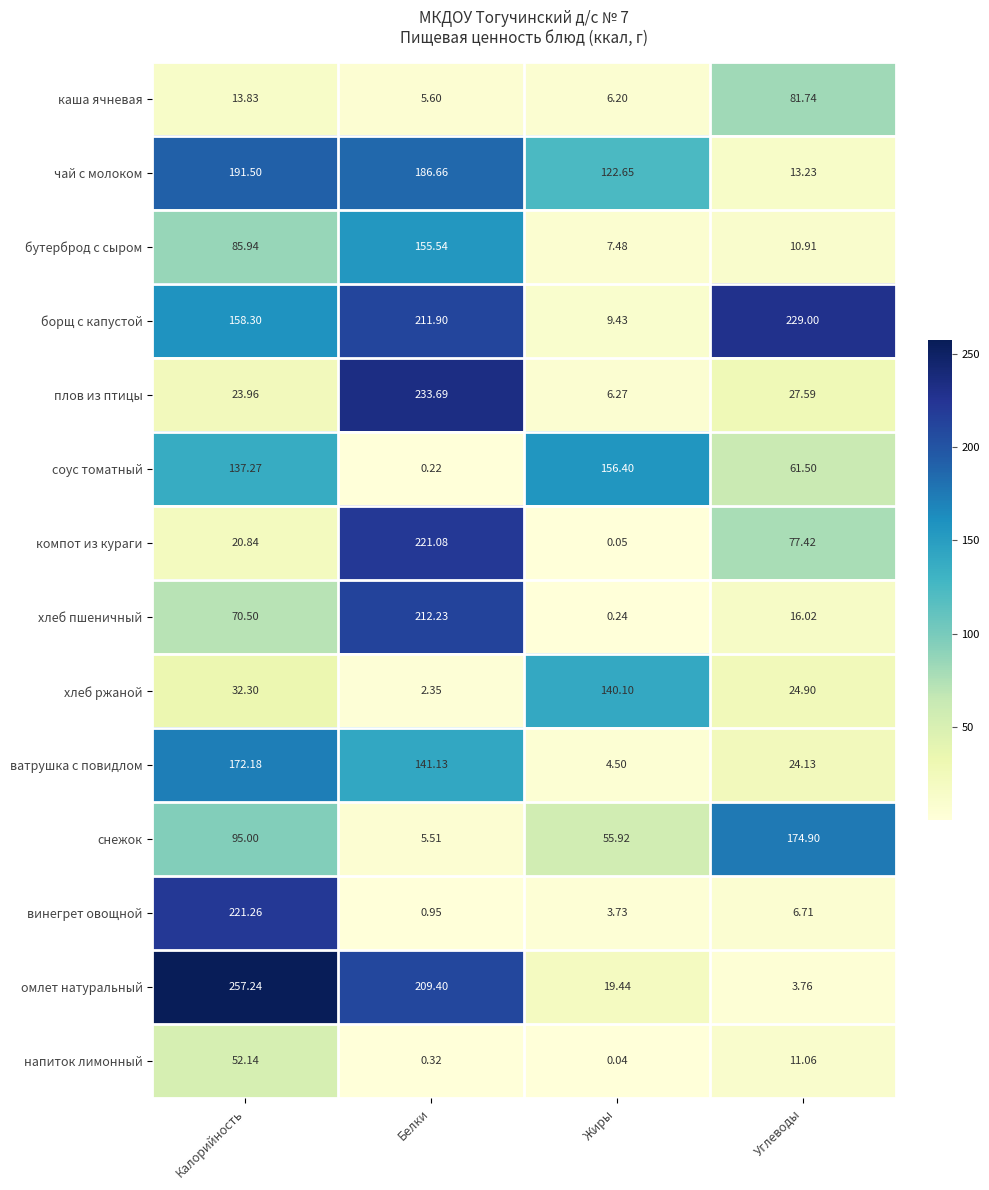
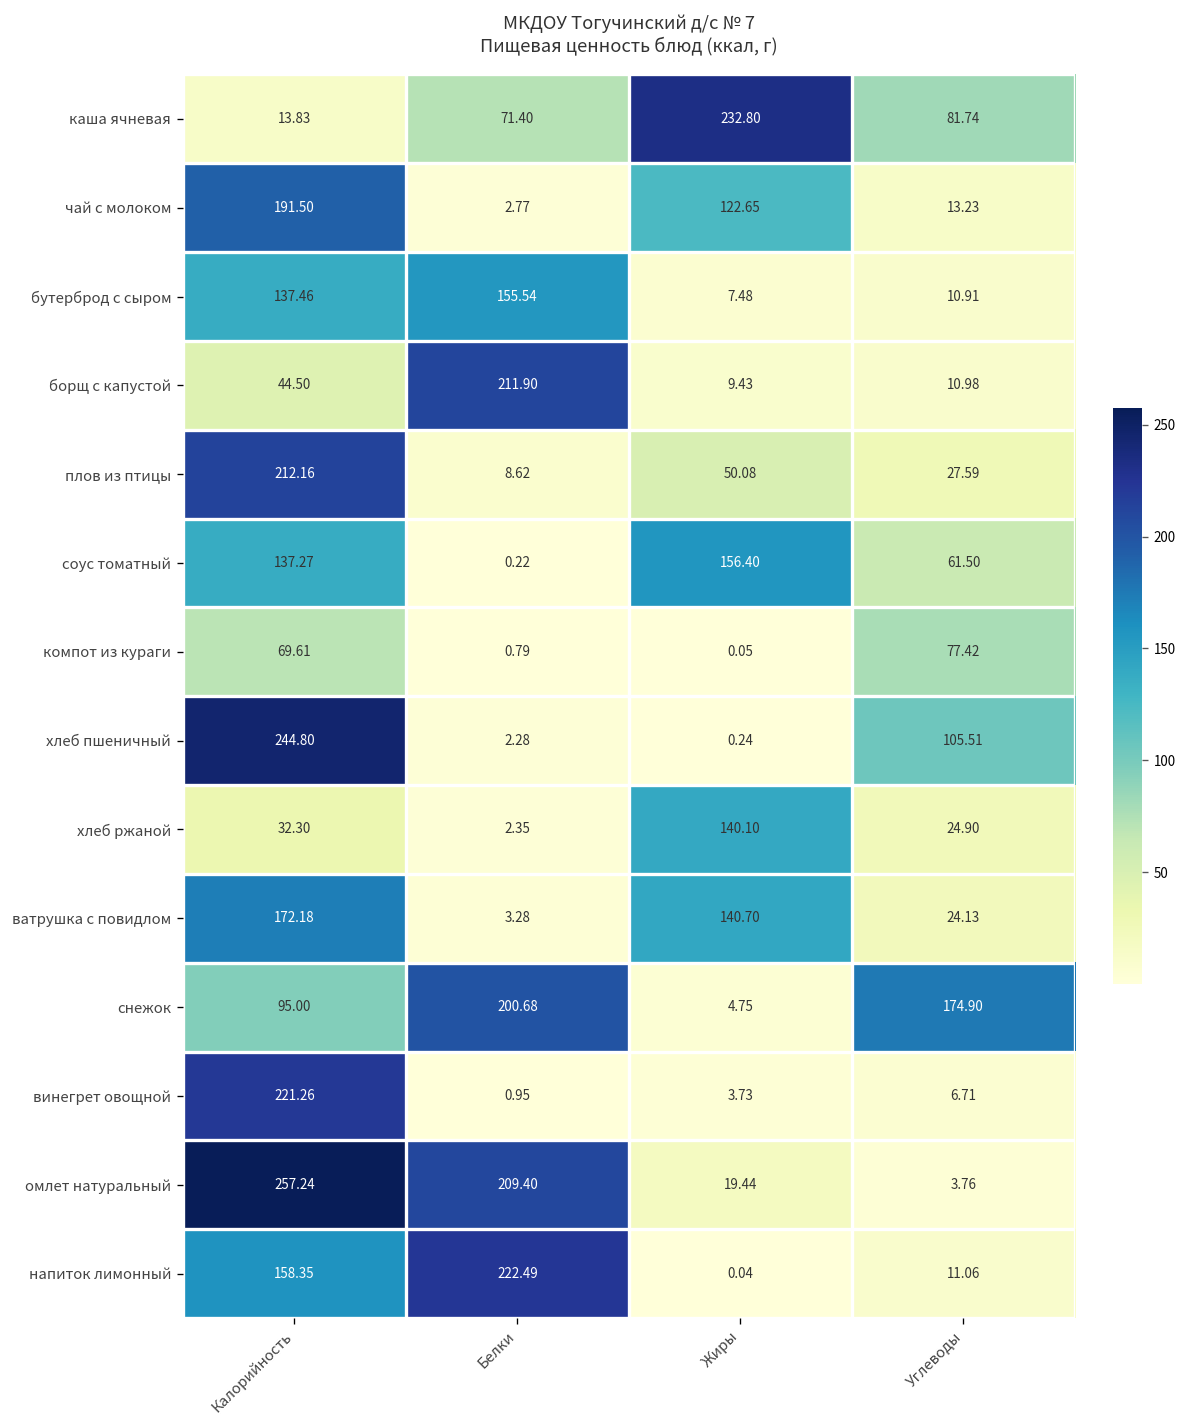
каша ячневая, Белки: 5.60 -> 71.40
каша ячневая, Жиры: 6.20 -> 232.80
чай с молоком, Белки: 186.66 -> 2.77
бутерброд с сыром, Калорийность: 85.94 -> 137.46
борщ с капустой, Калорийность: 158.30 -> 44.50
борщ с капустой, Углеводы: 229.00 -> 10.98
плов из птицы, Калорийность: 23.96 -> 212.16
плов из птицы, Белки: 233.69 -> 8.62
плов из птицы, Жиры: 6.27 -> 50.08
компот из кураги, Калорийность: 20.84 -> 69.61
компот из кураги, Белки: 221.08 -> 0.79
хлеб пшеничный, Калорийность: 70.50 -> 244.80
хлеб пшеничный, Белки: 212.23 -> 2.28
хлеб пшеничный, Углеводы: 16.02 -> 105.51
ватрушка с повидлом, Белки: 141.13 -> 3.28
ватрушка с повидлом, Жиры: 4.50 -> 140.70
снежок, Белки: 5.51 -> 200.68
снежок, Жиры: 55.92 -> 4.75
напиток лимонный, Калорийность: 52.14 -> 158.35
напиток лимонный, Белки: 0.32 -> 222.49
